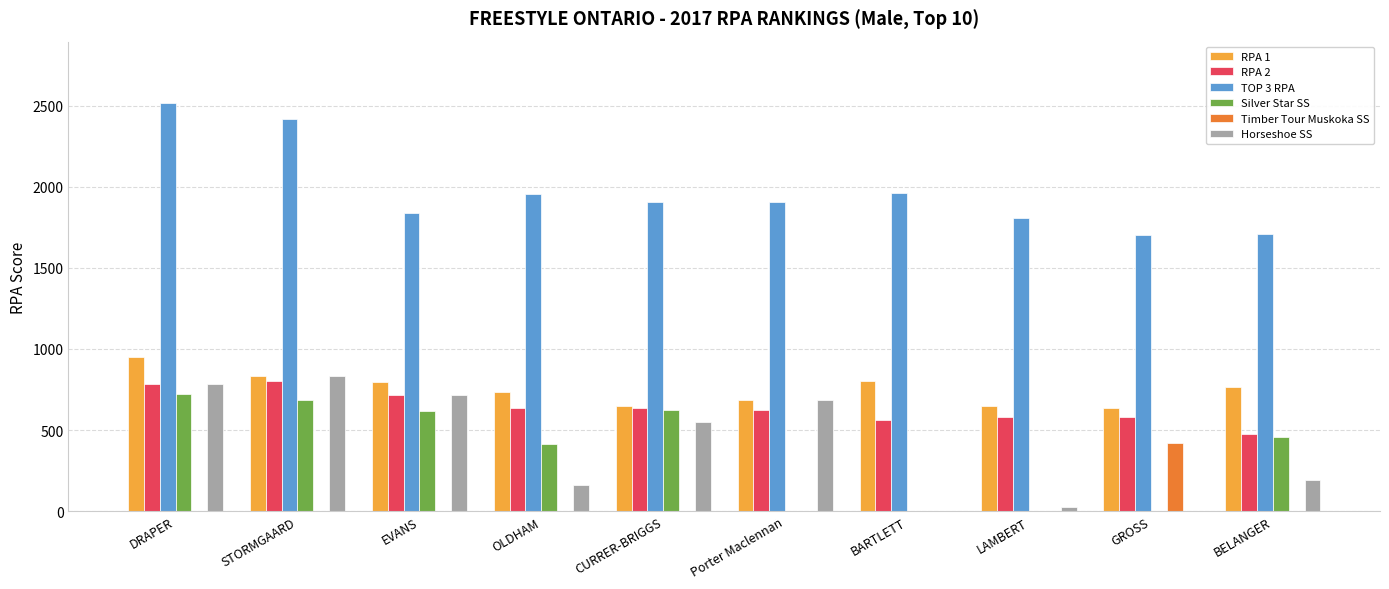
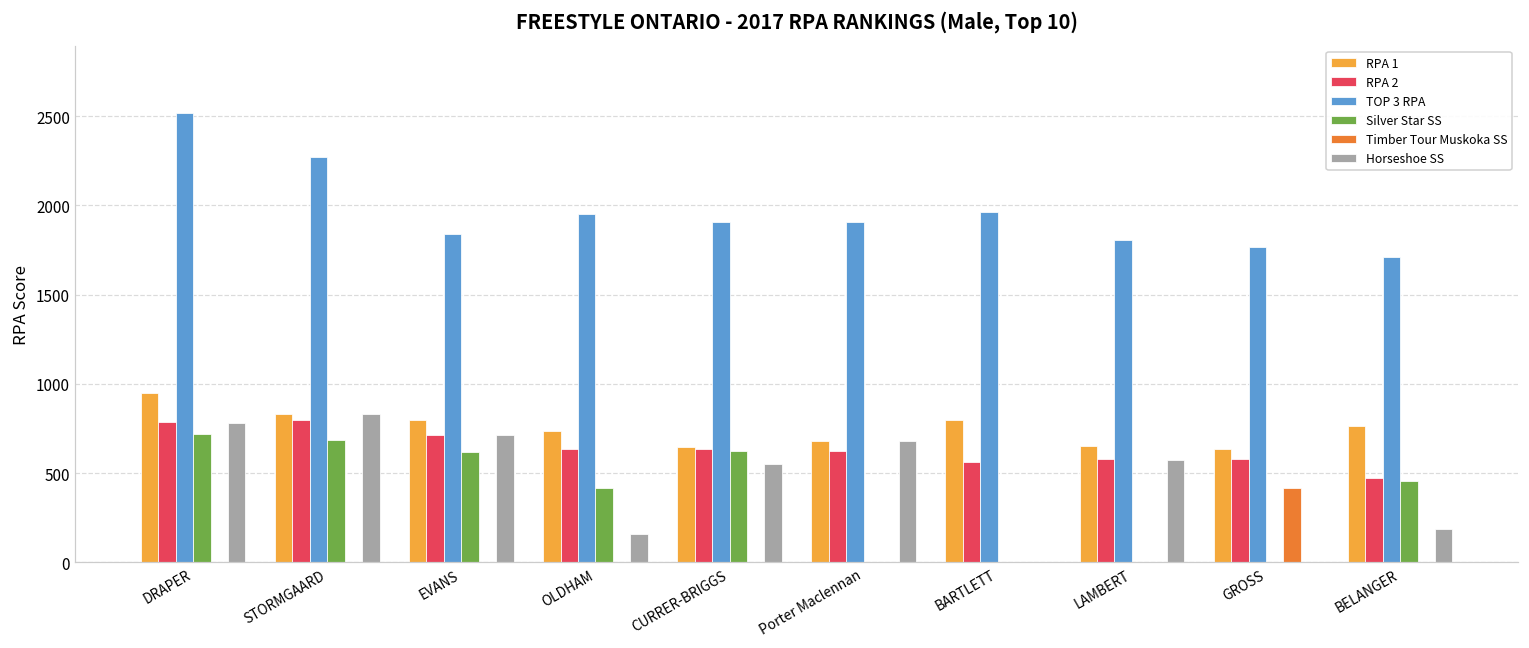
TOP 3 RPA, STORMGAARD: 2420 -> 2270
Horseshoe SS, LAMBERT: 20 -> 580
TOP 3 RPA, GROSS: 1710 -> 1770
